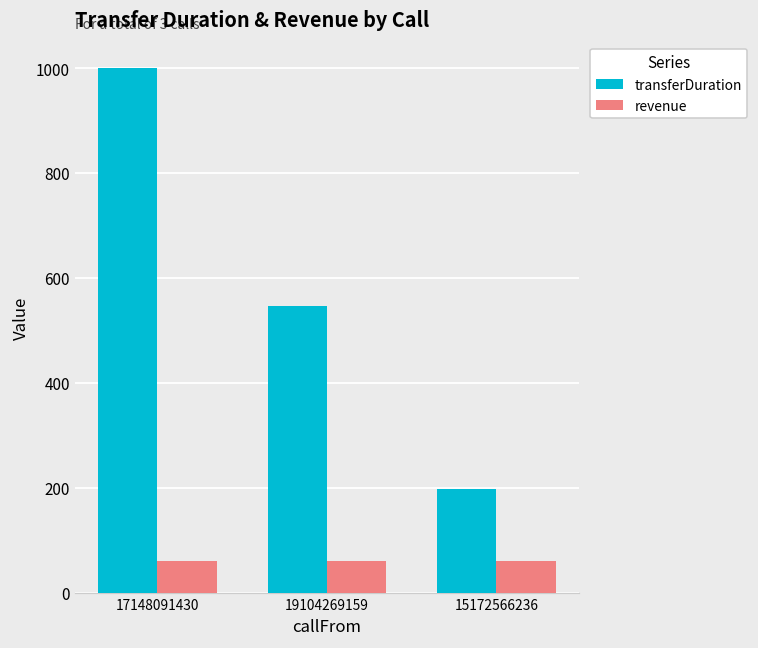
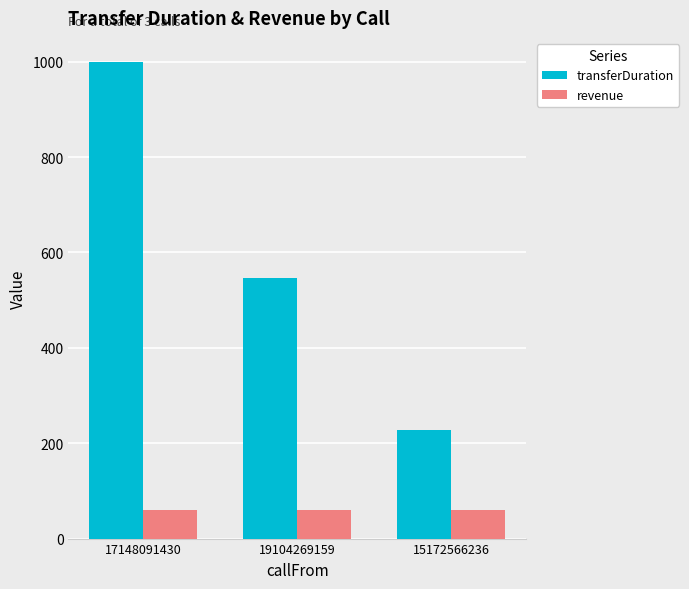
transferDuration, 15172566236: 200 -> 230
